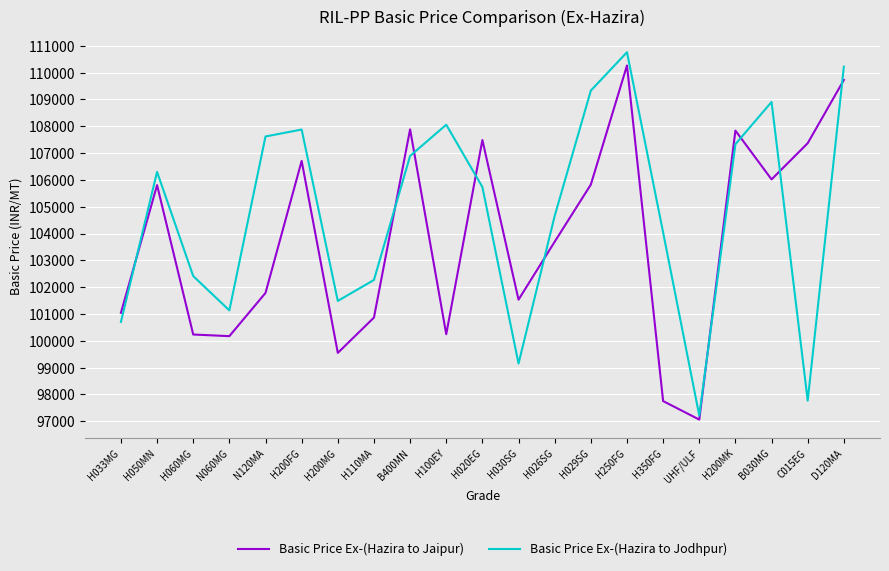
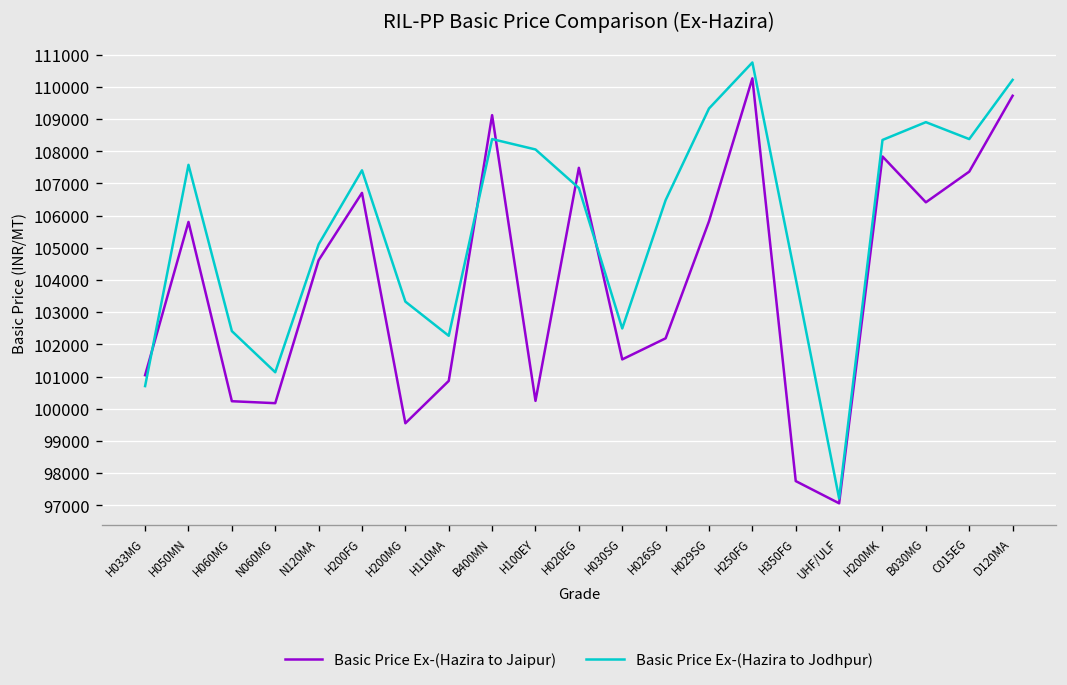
Basic Price Ex-(Hazira to Jodhpur), H050MN: 106300 -> 107600
Basic Price Ex-(Hazira to Jaipur), N120MA: 101800 -> 104600
Basic Price Ex-(Hazira to Jodhpur), N120MA: 107600 -> 105100
Basic Price Ex-(Hazira to Jodhpur), H200FG: 107900 -> 107400
Basic Price Ex-(Hazira to Jodhpur), H200MG: 101500 -> 103300
Basic Price Ex-(Hazira to Jaipur), B400MN: 107900 -> 109100
Basic Price Ex-(Hazira to Jodhpur), B400MN: 106900 -> 108400
Basic Price Ex-(Hazira to Jodhpur), H020EG: 105700 -> 106900
Basic Price Ex-(Hazira to Jodhpur), H030SG: 99200 -> 102500
Basic Price Ex-(Hazira to Jaipur), H026SG: 103700 -> 102200
Basic Price Ex-(Hazira to Jodhpur), H026SG: 104700 -> 106500
Basic Price Ex-(Hazira to Jodhpur), H200MK: 107300 -> 108400
Basic Price Ex-(Hazira to Jaipur), B030MG: 106000 -> 106400
Basic Price Ex-(Hazira to Jodhpur), C015EG: 97800 -> 108400
